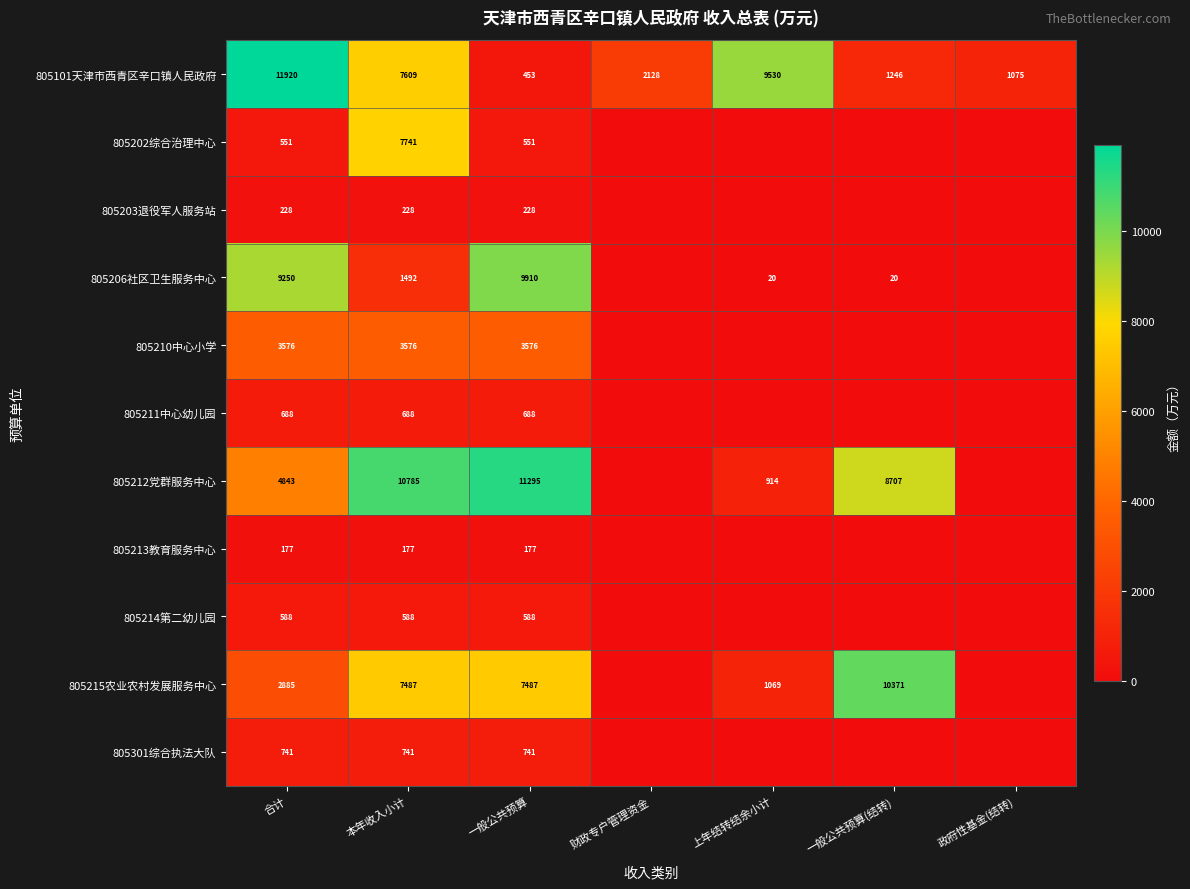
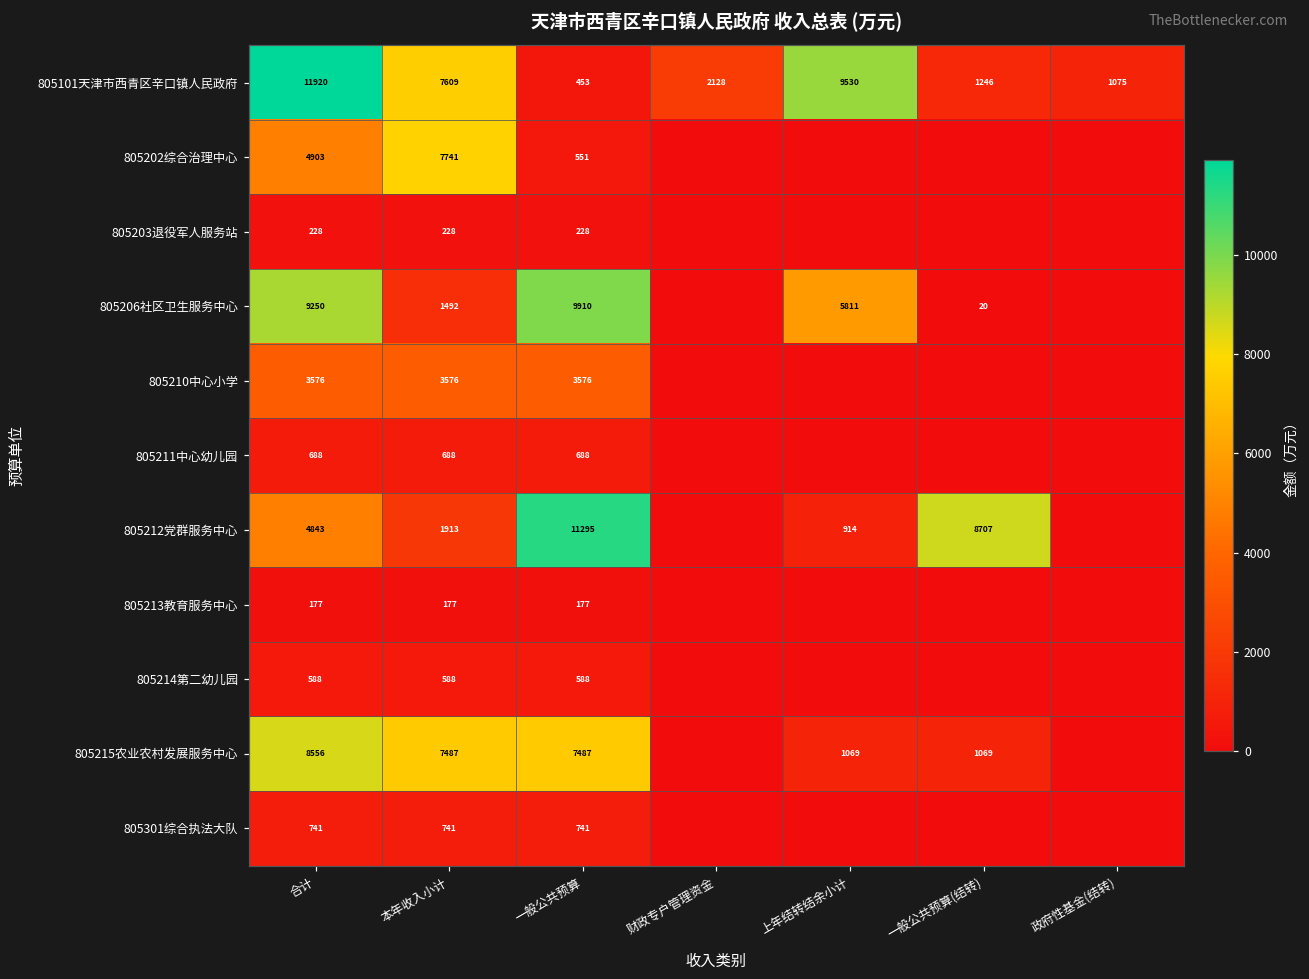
805202综合治理中心, 合计: 551 -> 4903
805206社区卫生服务中心, 上年结转结余小计: 20 -> 5811
805212党群服务中心, 本年收入小计: 10785 -> 1913
805215农业农村发展服务中心, 合计: 2885 -> 8556
805215农业农村发展服务中心, 一般公共预算(结转): 10371 -> 1069
